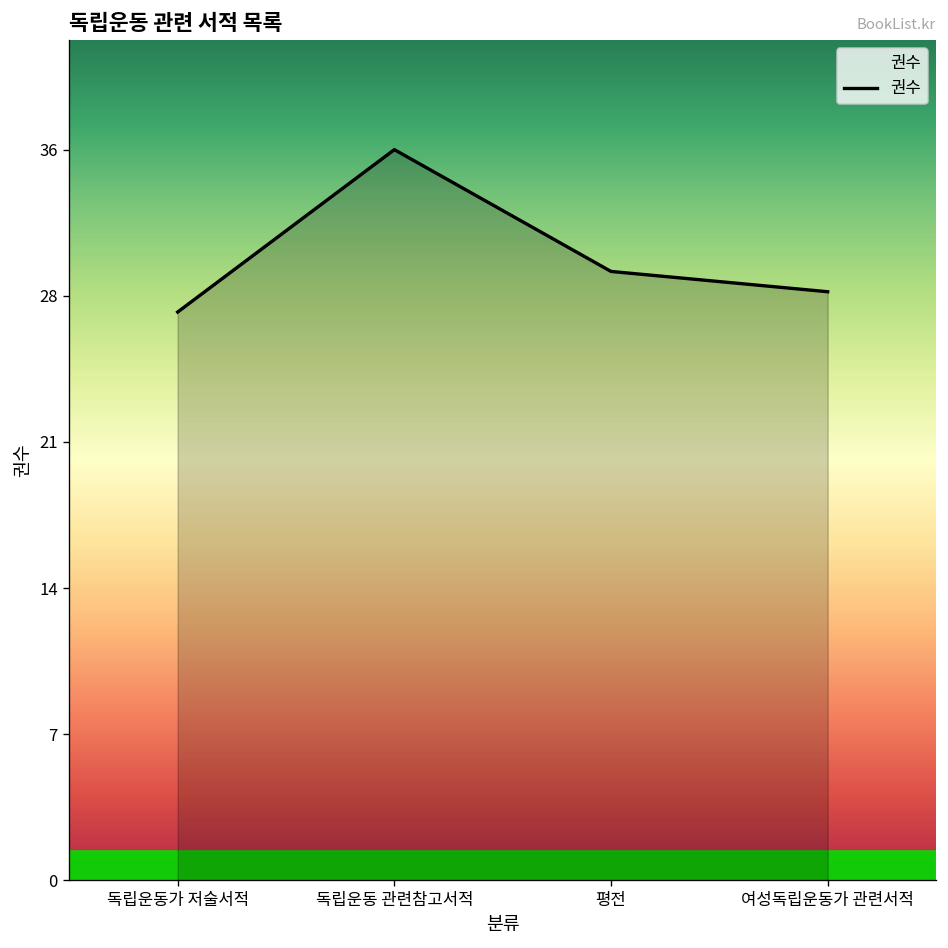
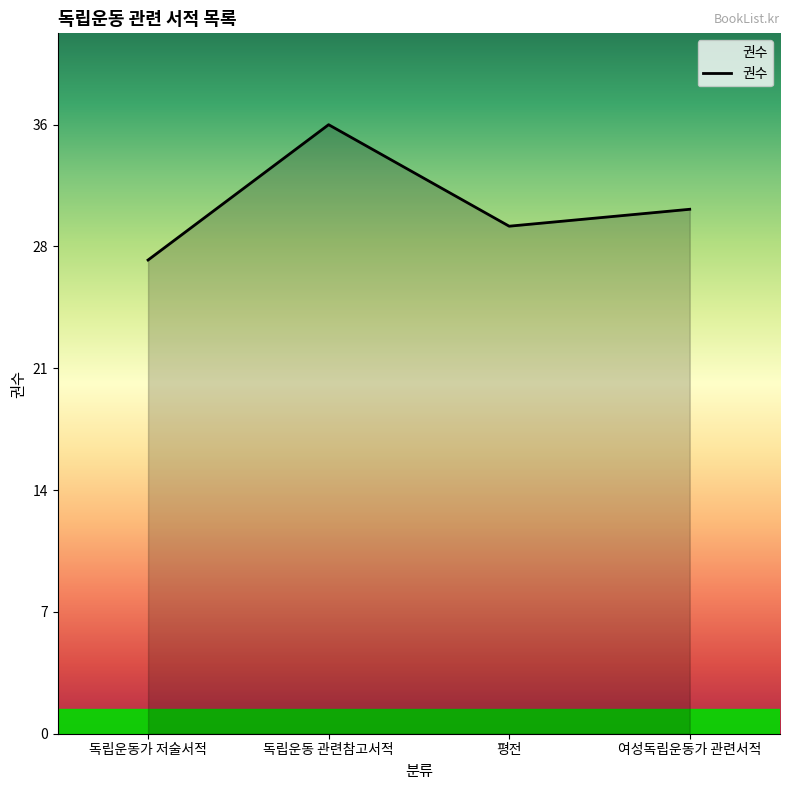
여성독립운동가 관련서적: 29 -> 31
